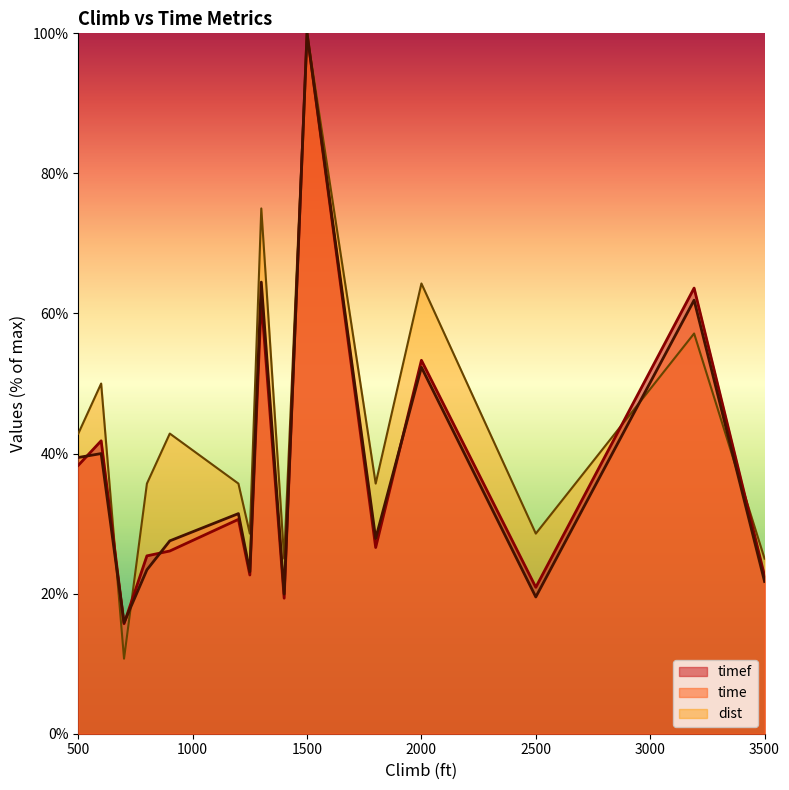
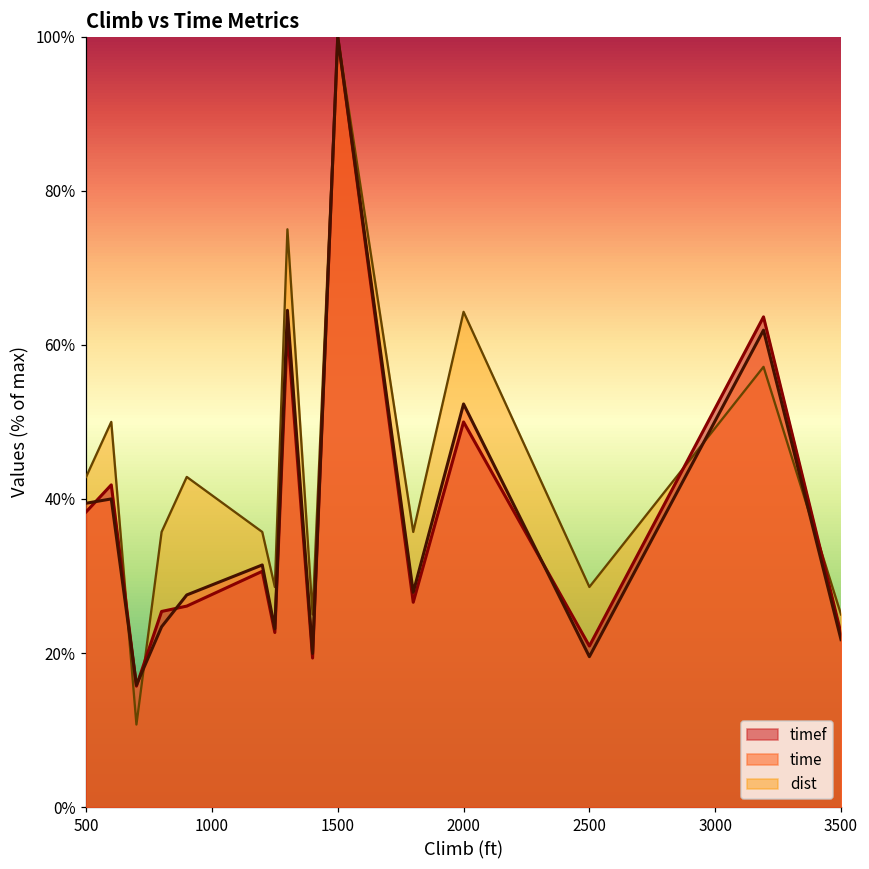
timef, 2000: 53% -> 50%
